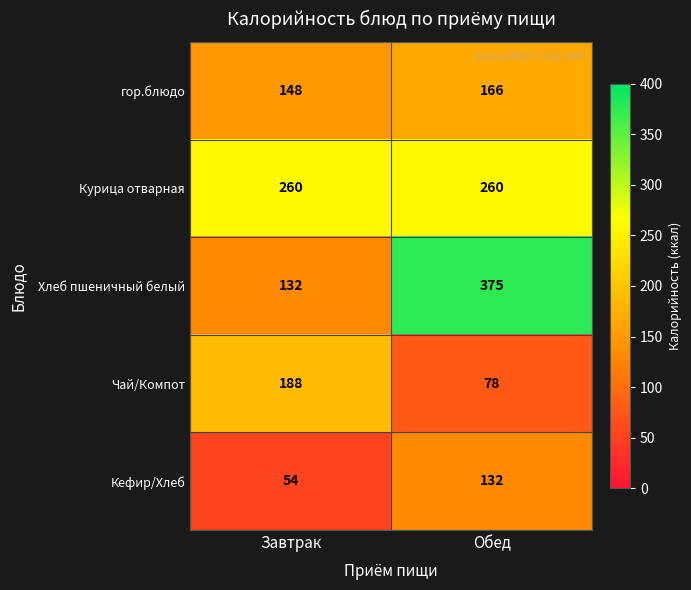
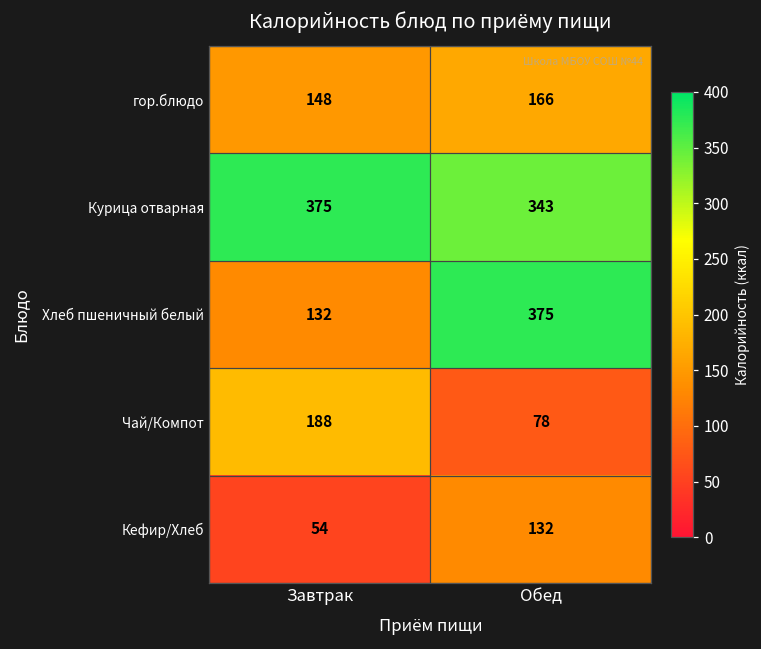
Курица отварная, Завтрак: 260 -> 375
Курица отварная, Обед: 260 -> 343
